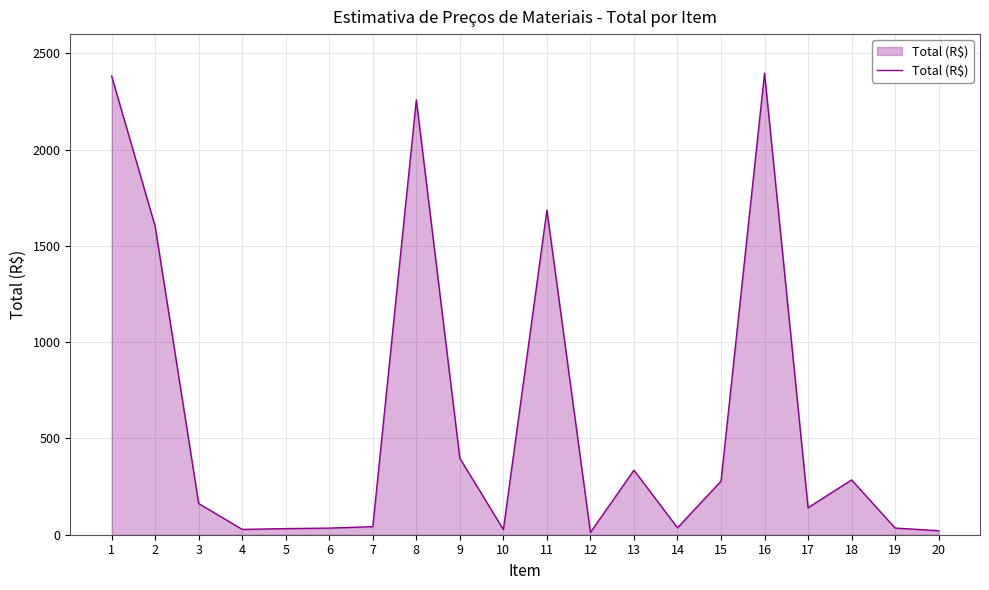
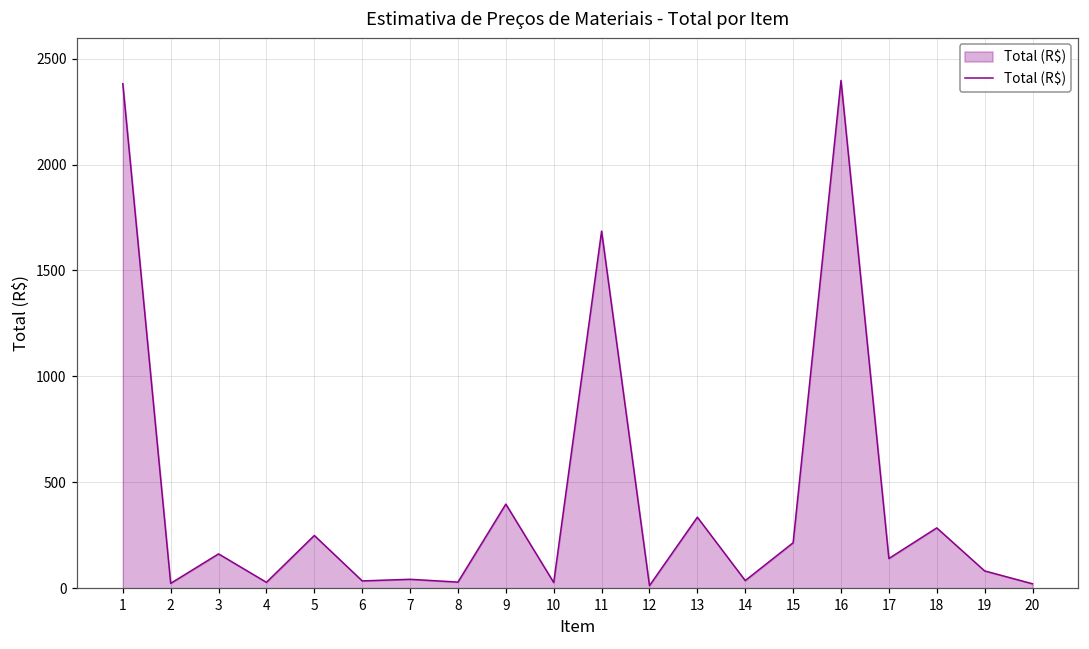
2: 1600 -> 20
5: 30 -> 250
8: 2260 -> 30
15: 280 -> 210
19: 30 -> 80
